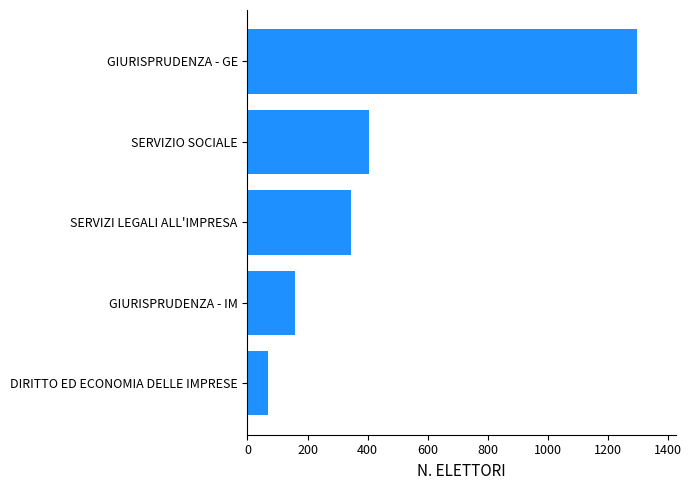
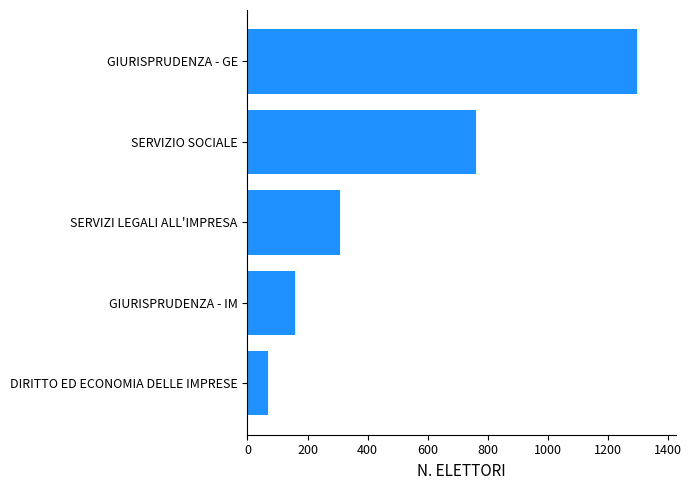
SERVIZIO SOCIALE: 400 -> 760
SERVIZI LEGALI ALL'IMPRESA: 340 -> 310
